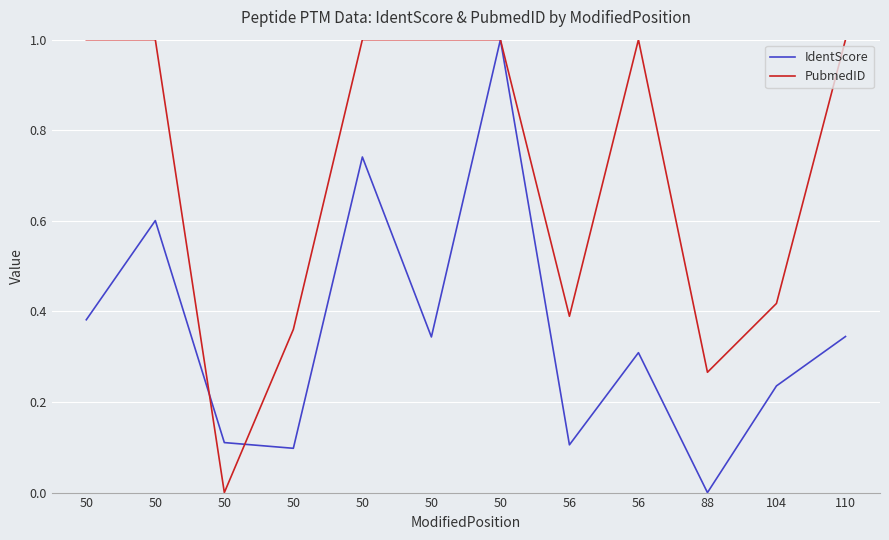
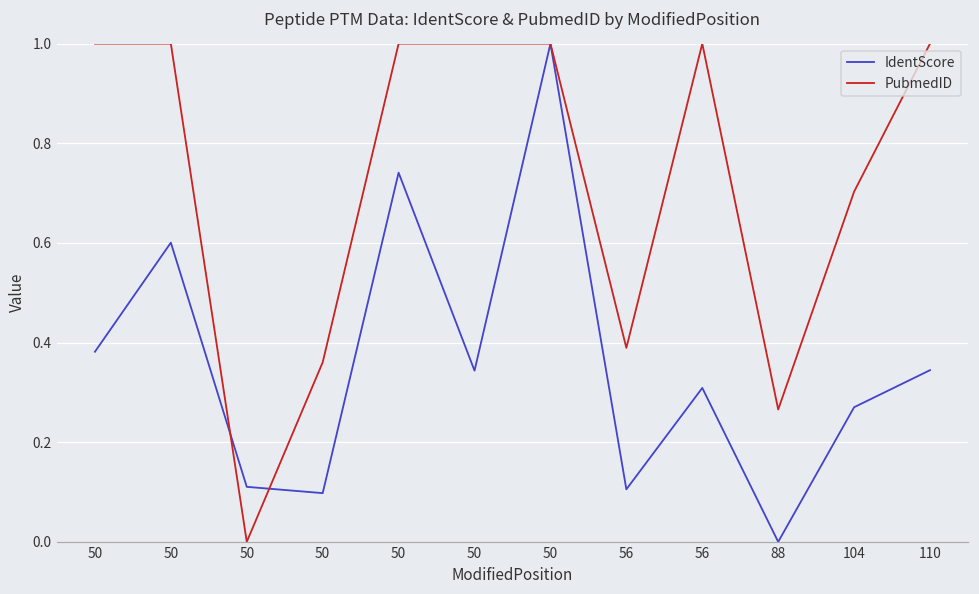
IdentScore, 104: 0.24 -> 0.27
PubmedID, 104: 0.42 -> 0.70
